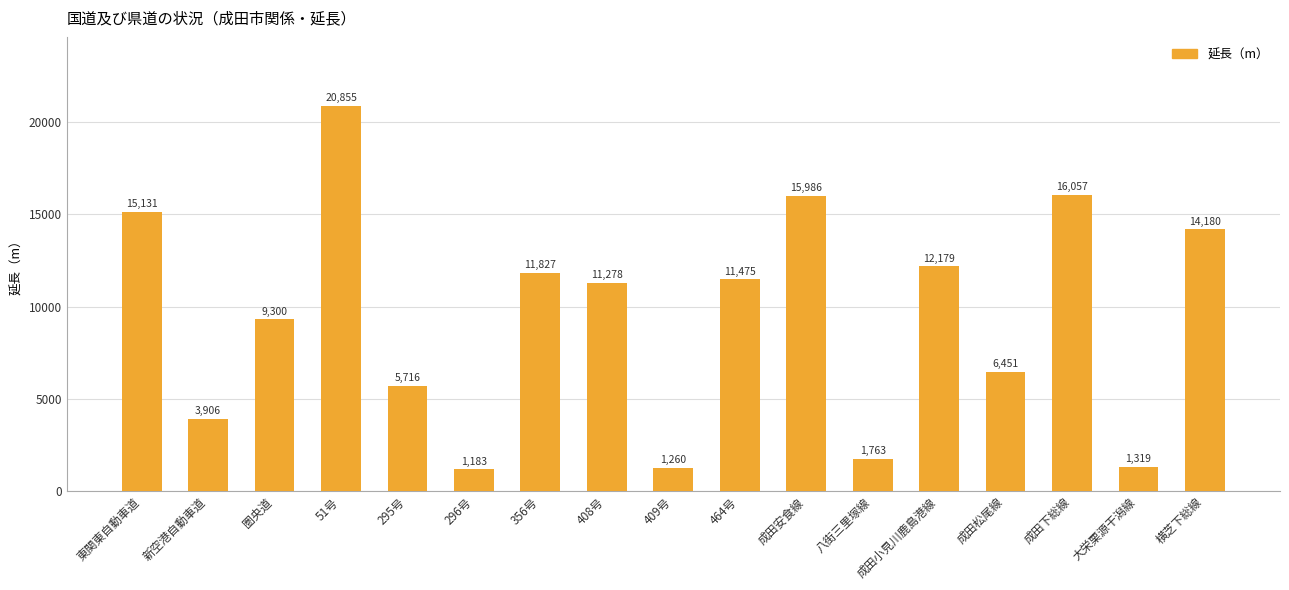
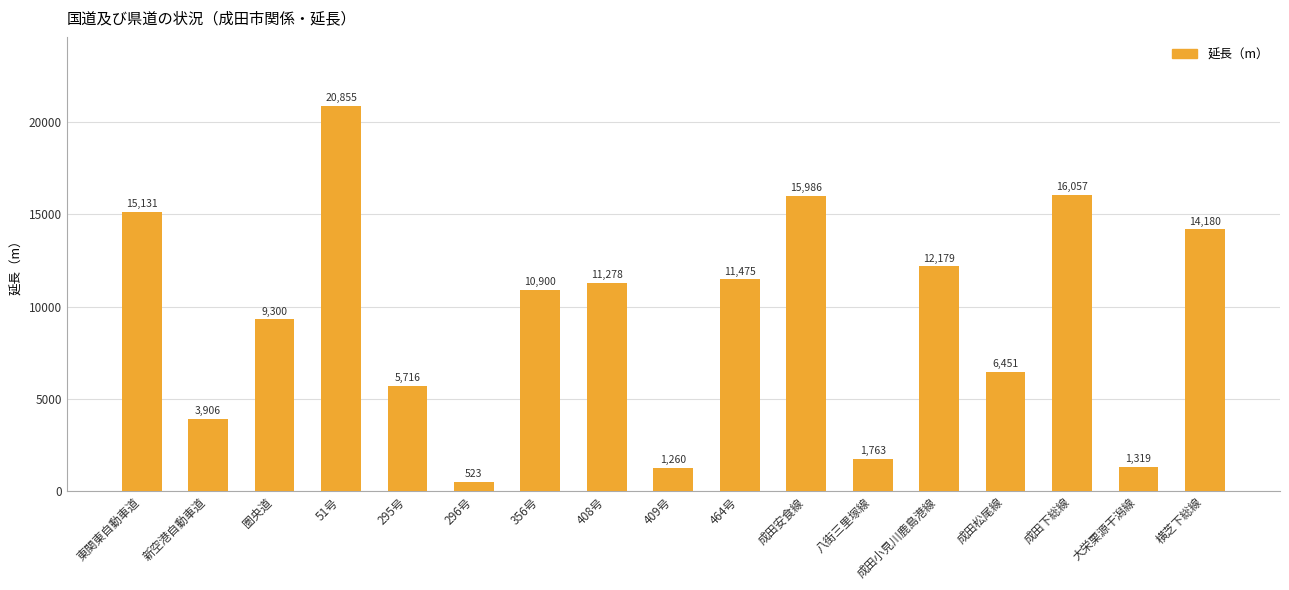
296号: 1,183 -> 523
356号: 11,827 -> 10,900
